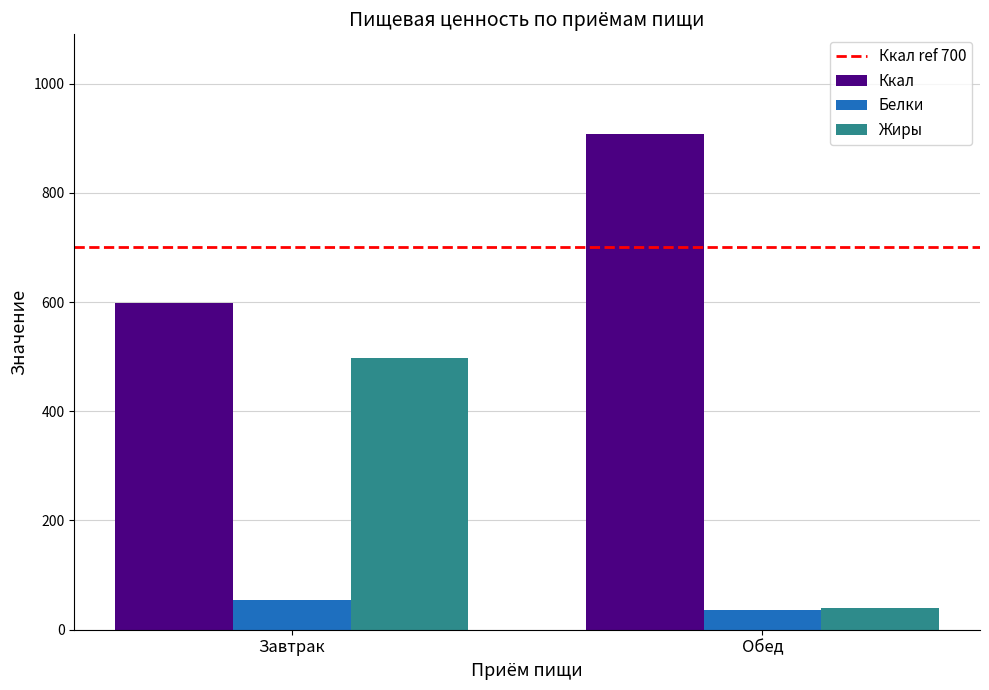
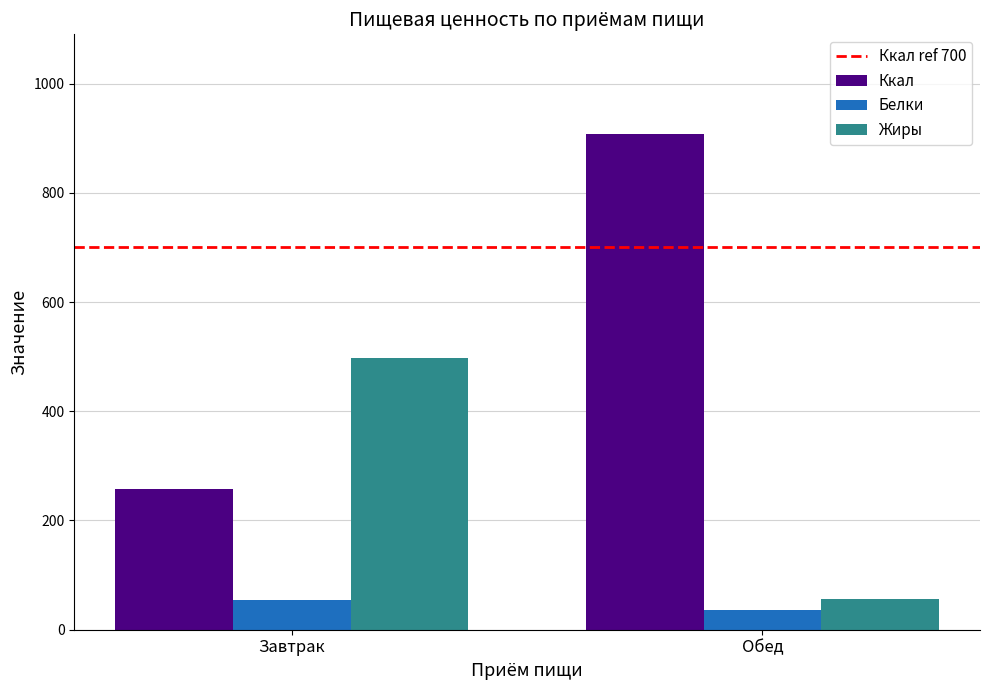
Ккал, Завтрак: 600 -> 260
Жиры, Обед: 40 -> 60
